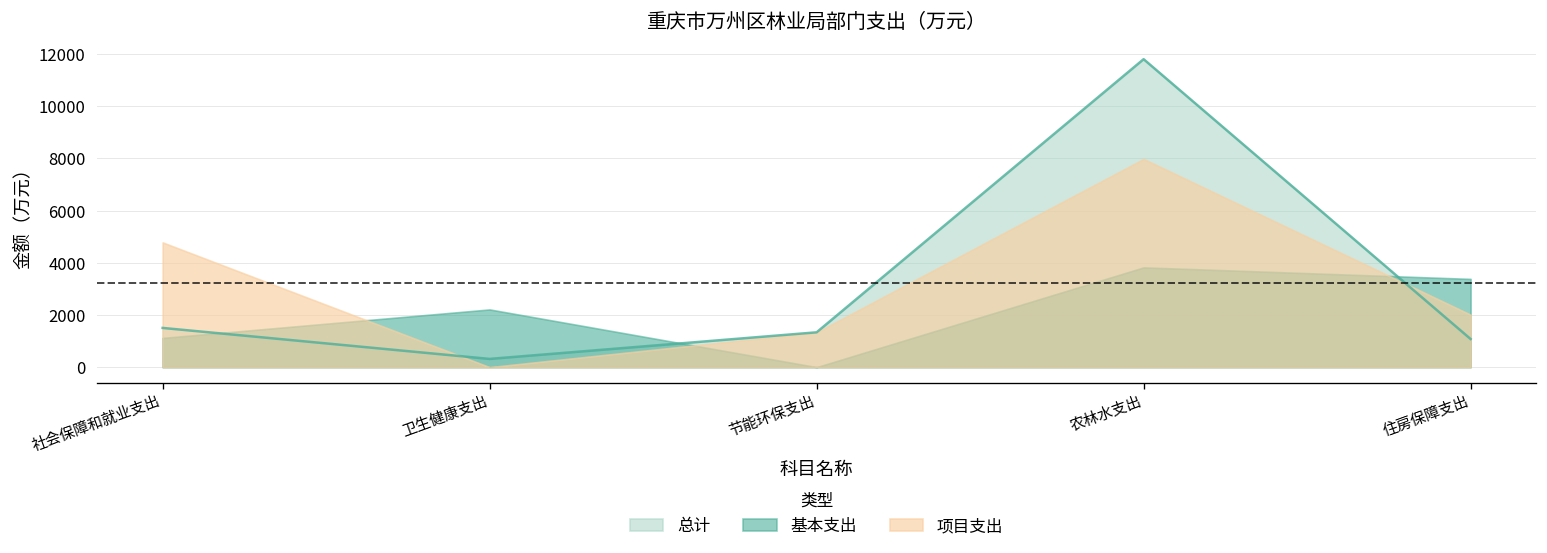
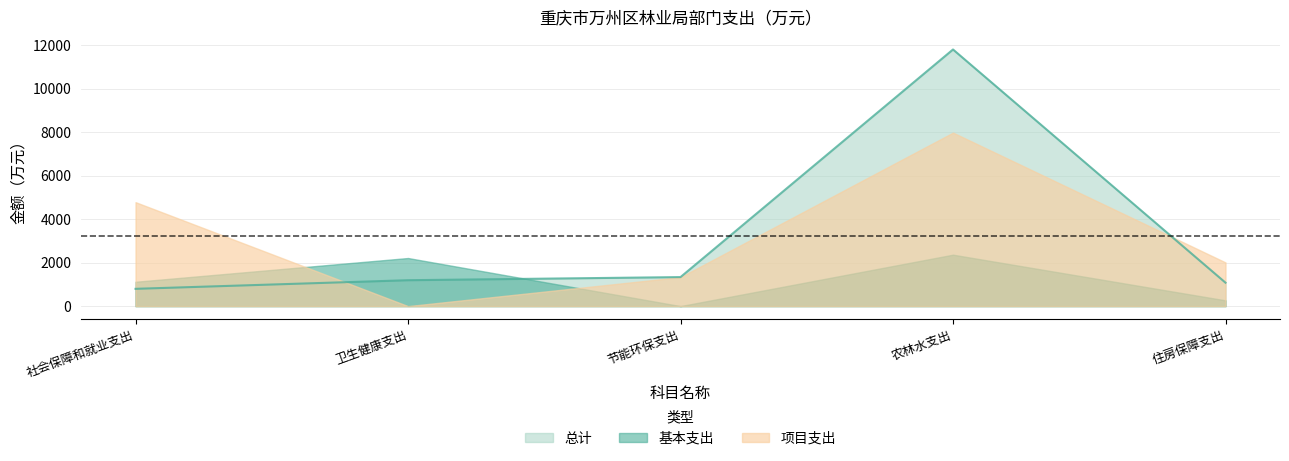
总计, 社会保障和就业支出: 1500 -> 800
总计, 卫生健康支出: 300 -> 1200
基本支出, 农林水支出: 3800 -> 2400
基本支出, 住房保障支出: 3400 -> 300
